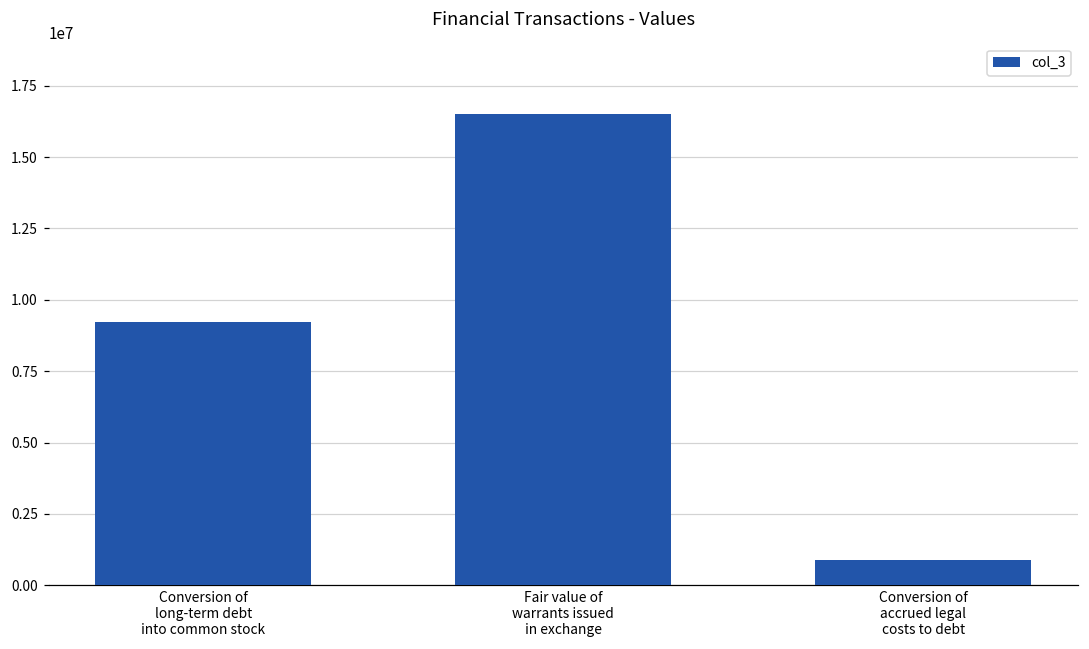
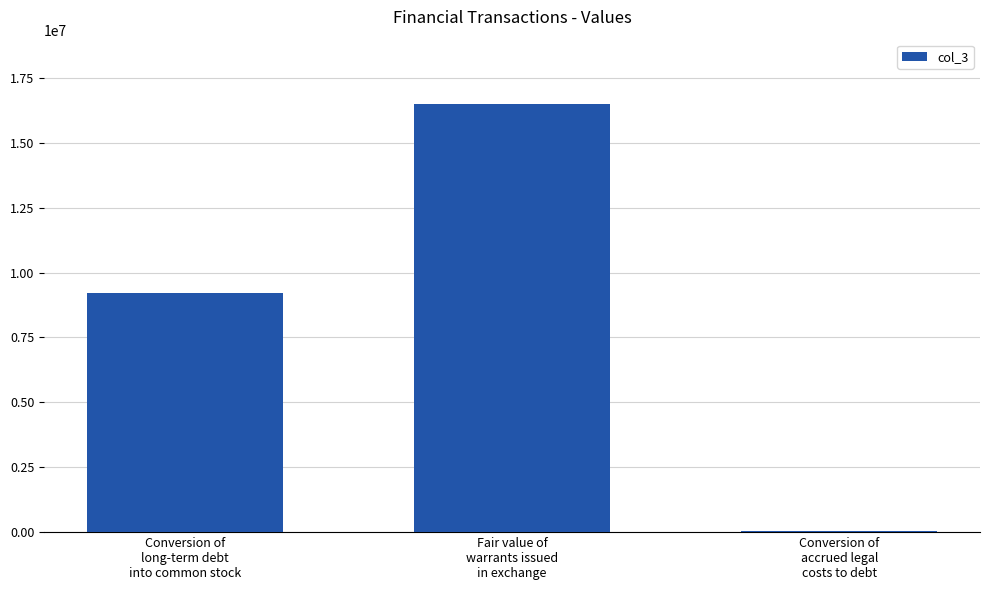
Conversion of accrued legal costs to debt: 900000 -> 0
